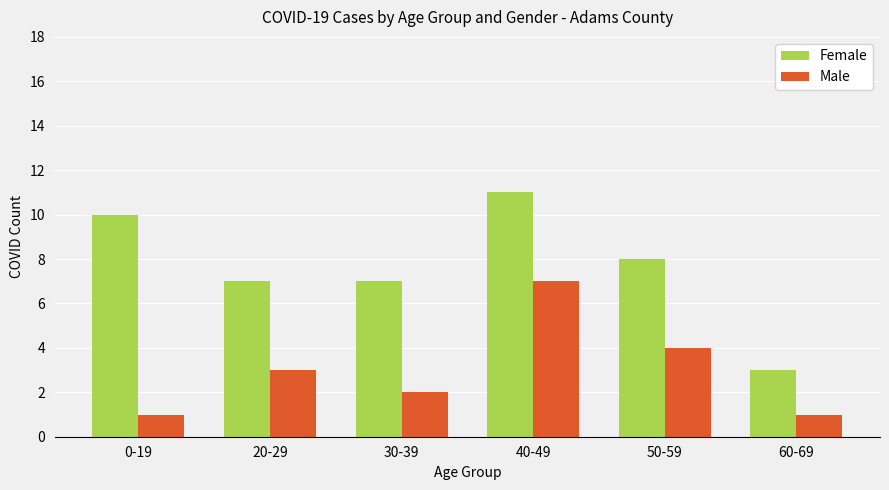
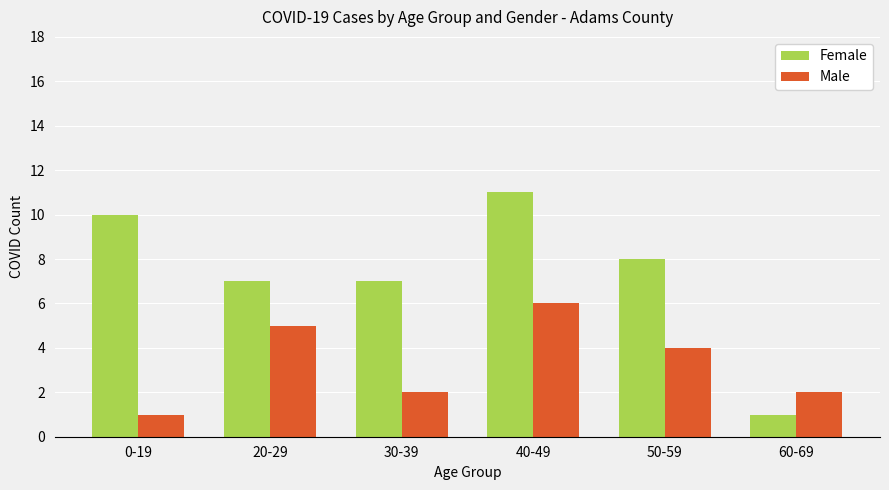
Male, 20-29: 3 -> 5
Male, 40-49: 7 -> 6
Female, 60-69: 3 -> 1
Male, 60-69: 1 -> 2
